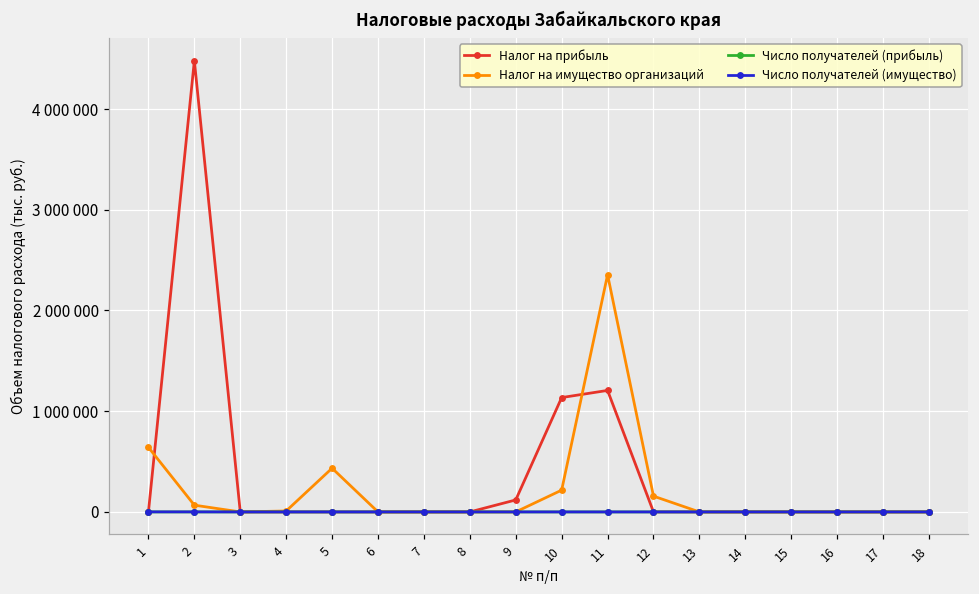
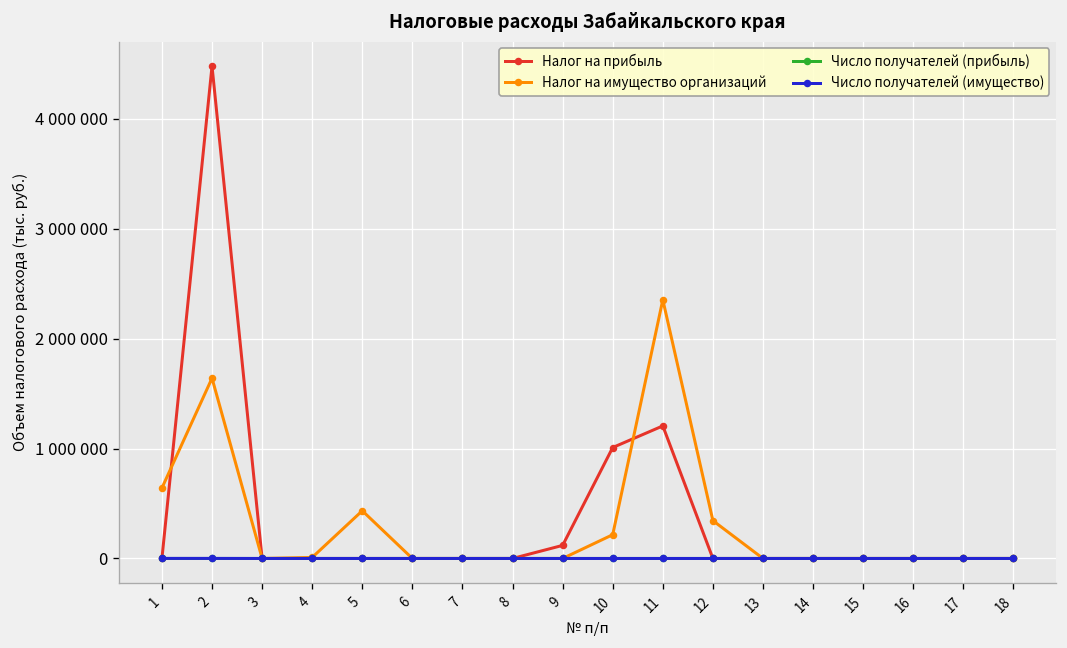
Налог на имущество организаций, 2: 100000 -> 1600000
Налог на прибыль, 10: 1100000 -> 1000000
Налог на имущество организаций, 12: 200000 -> 300000
